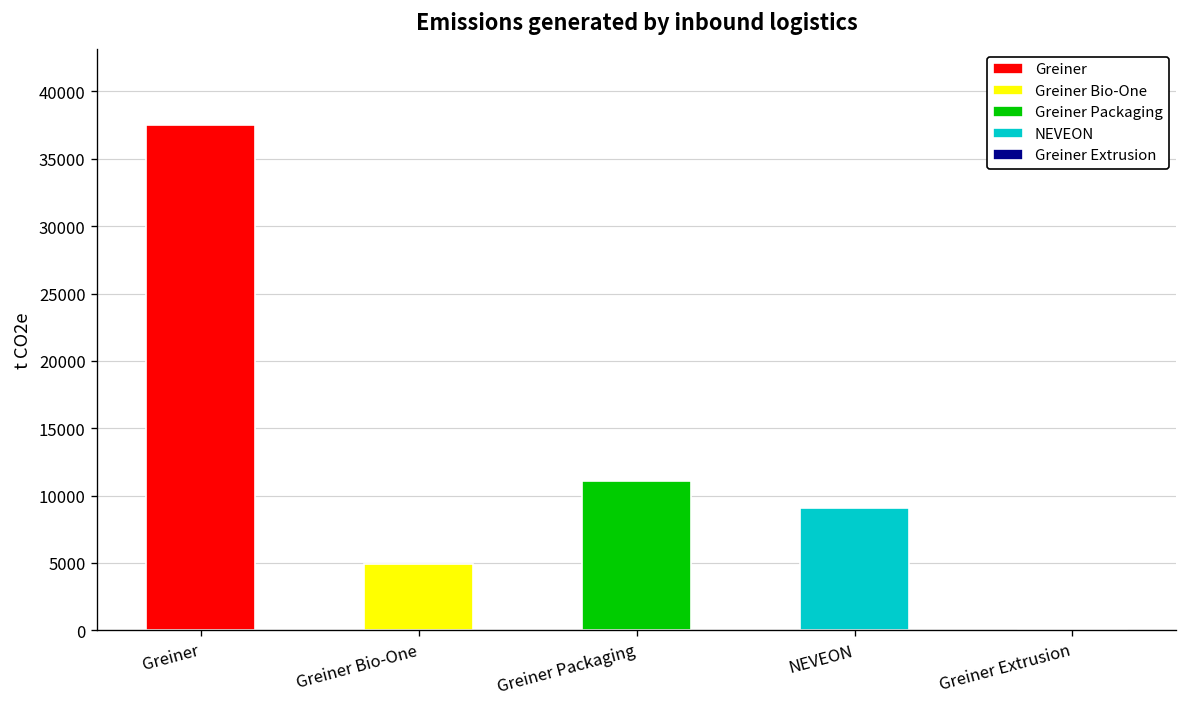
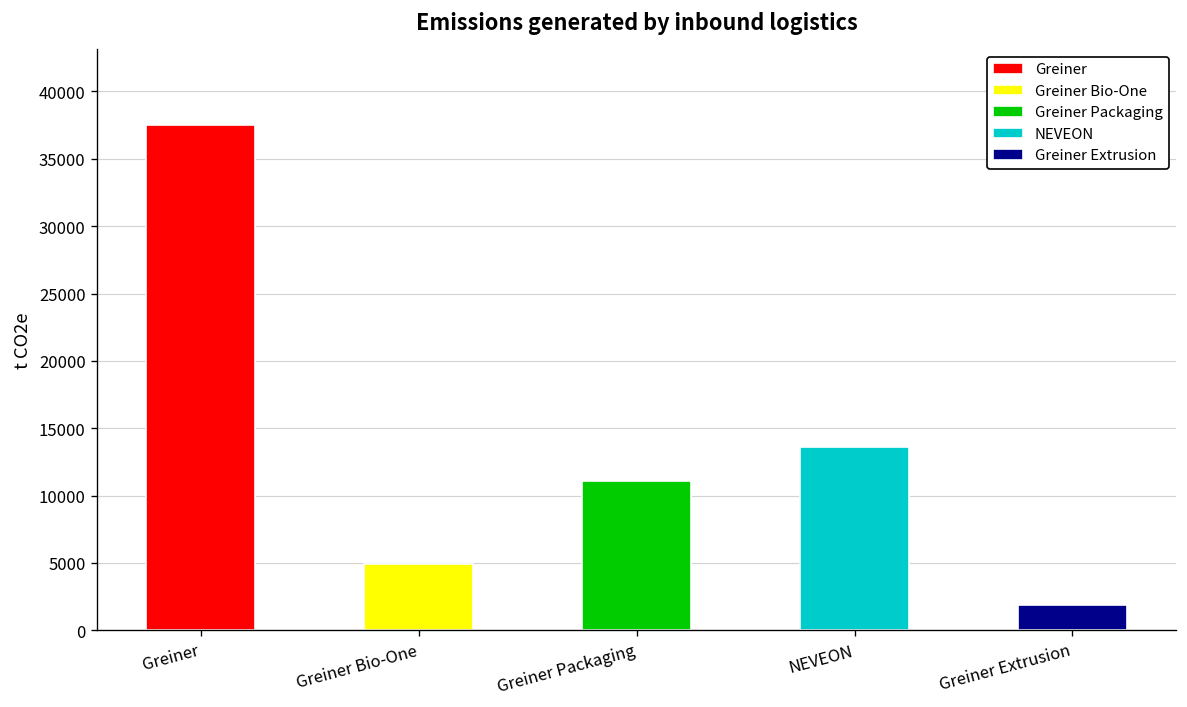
NEVEON: 9100 -> 13600
Greiner Extrusion: 100 -> 1900
